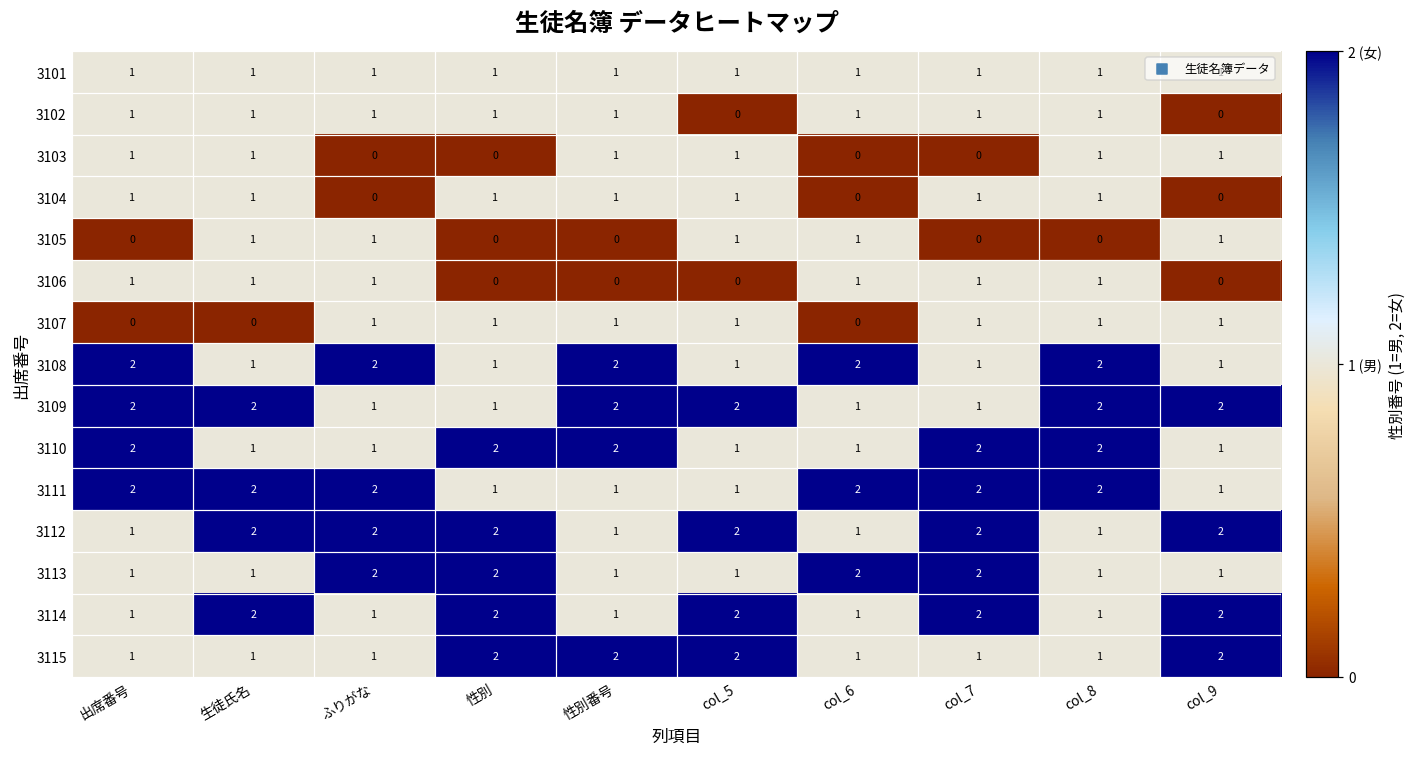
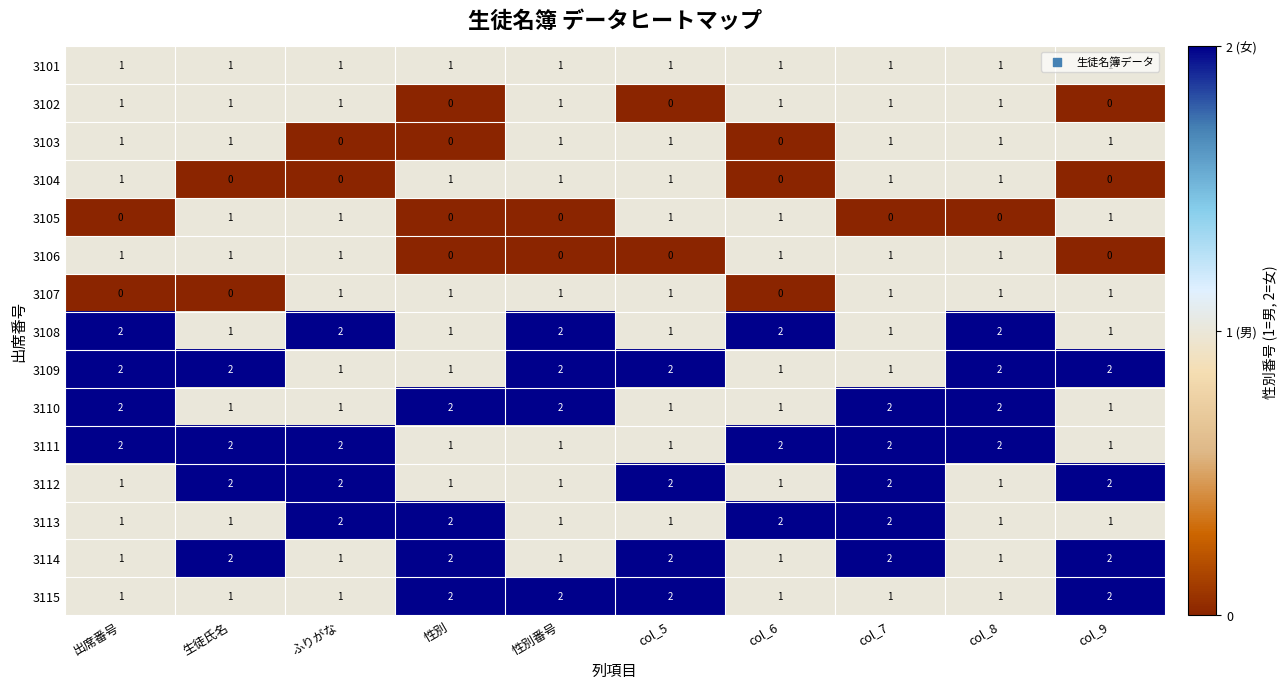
3102, 性別: 1 -> 0
3103, col_7: 0 -> 1
3104, 生徒氏名: 1 -> 0
3112, 性別: 2 -> 1
